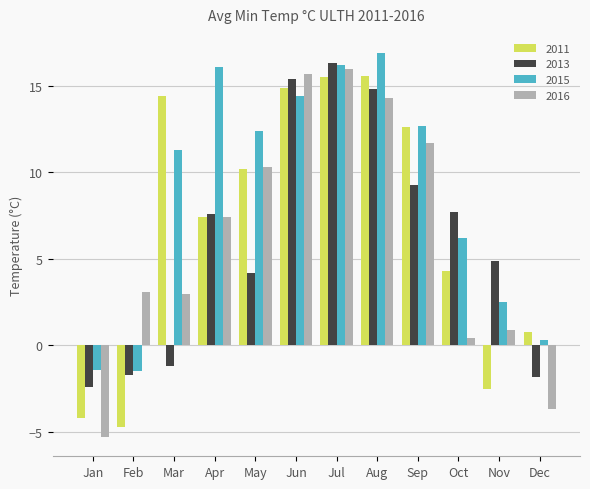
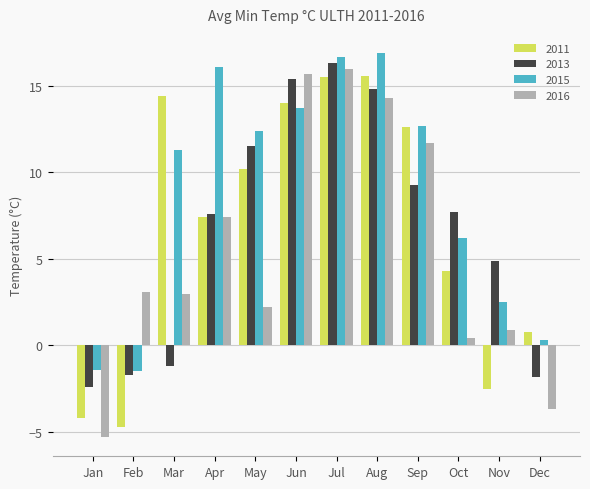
2013, May: 4.2 -> 11.5
2016, May: 10.3 -> 2.2
2011, Jun: 14.9 -> 14.0
2015, Jun: 14.4 -> 13.7
2015, Jul: 16.2 -> 16.7
